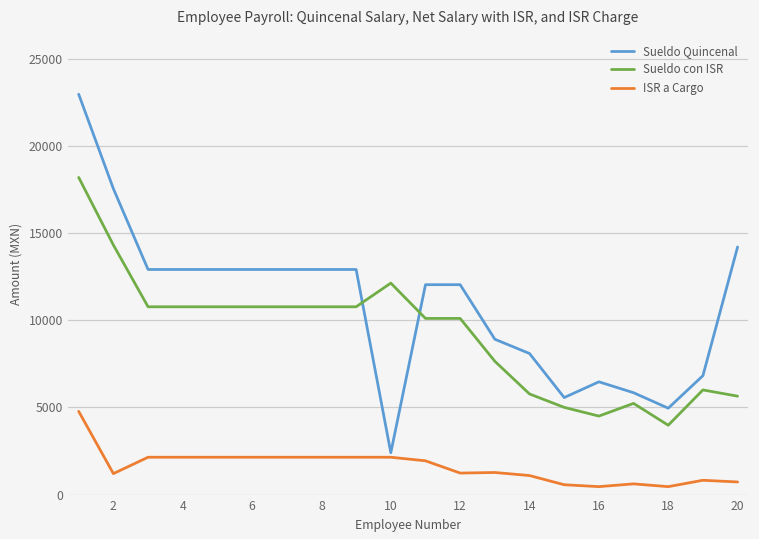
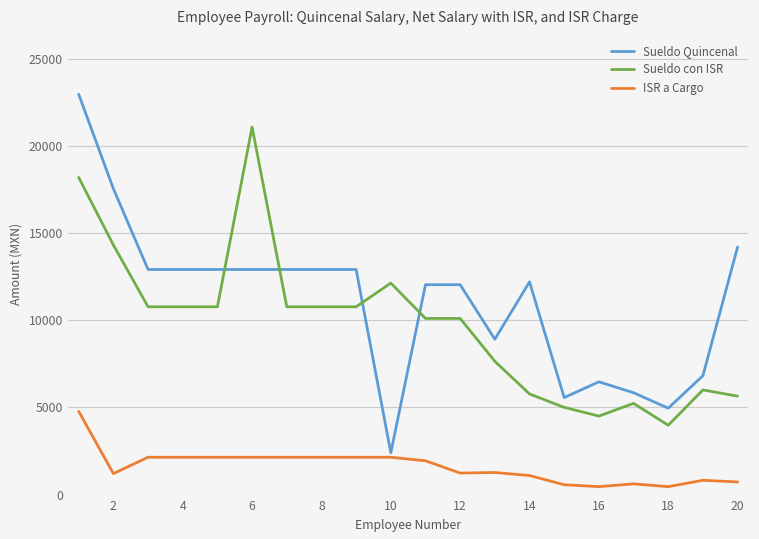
Sueldo con ISR, 6: 10800 -> 21100
Sueldo Quincenal, 14: 8100 -> 12200
